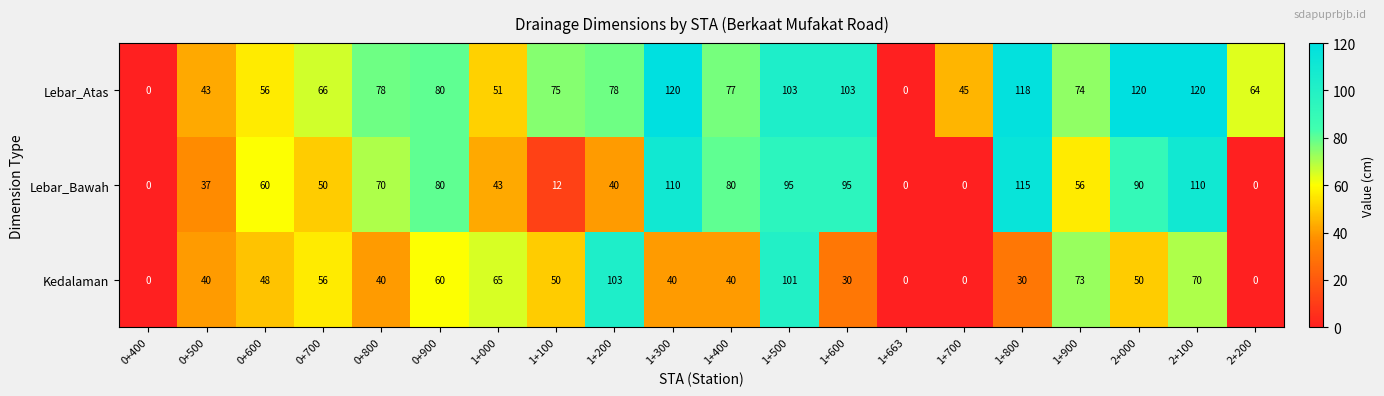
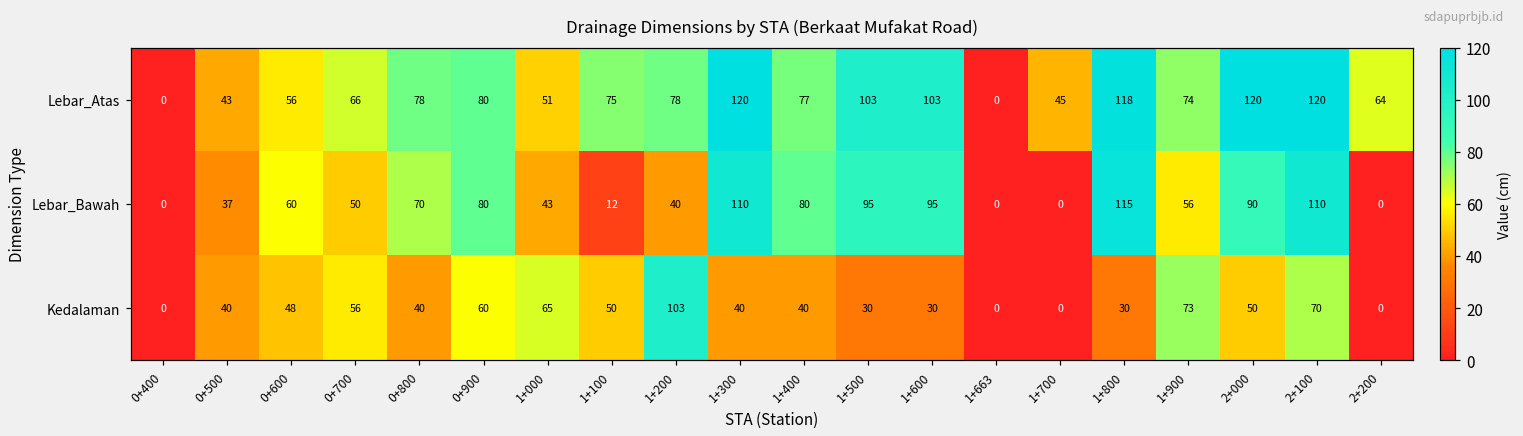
Kedalaman, 1+500: 101 -> 30
